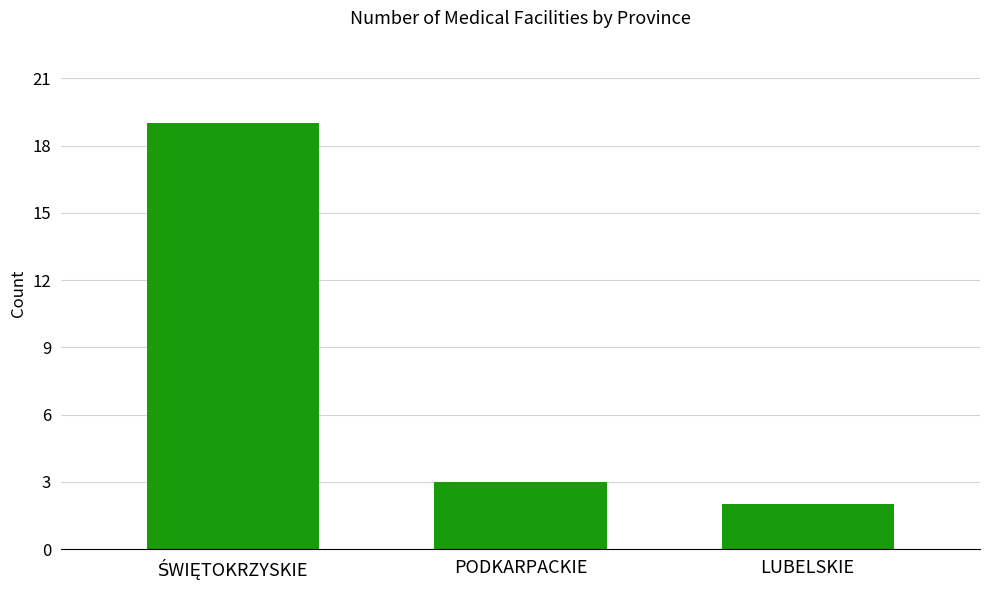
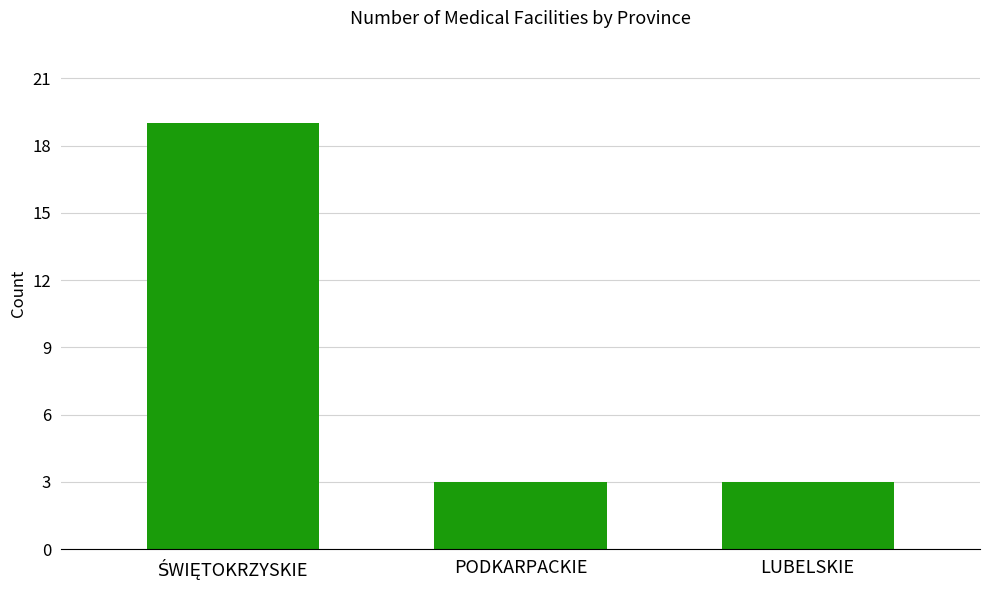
LUBELSKIE: 2 -> 3
